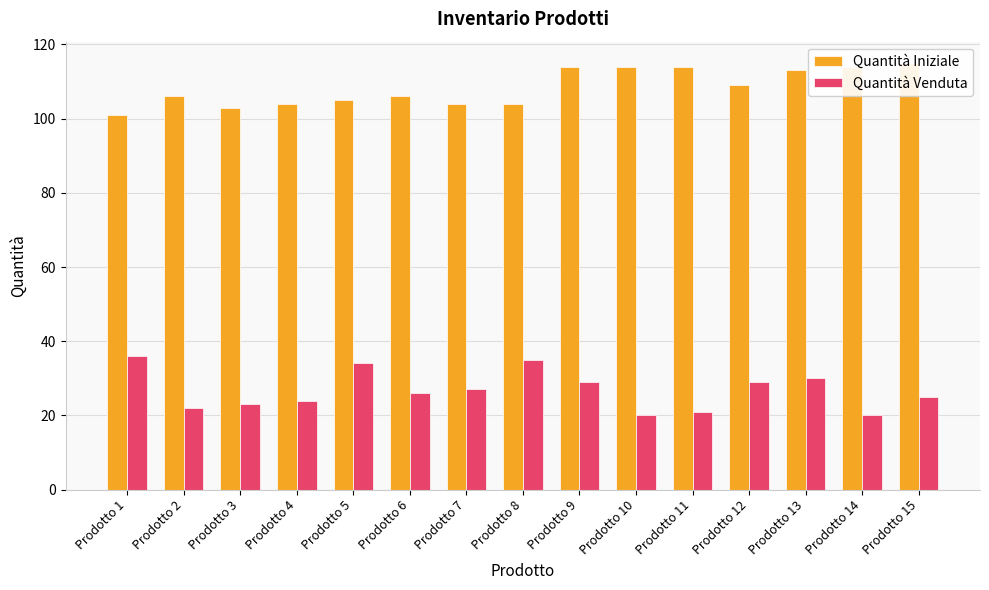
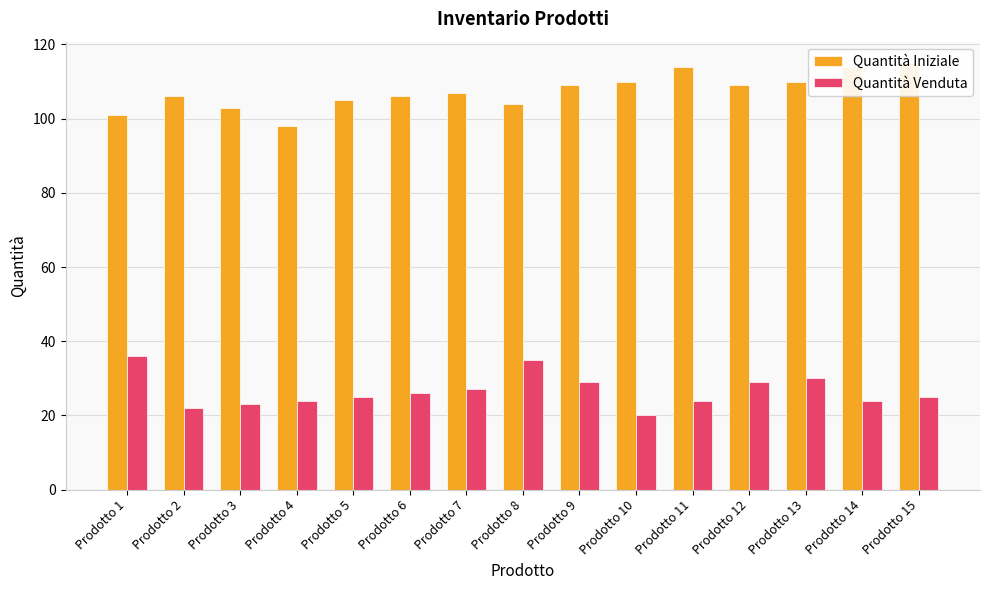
Quantità Iniziale, Prodotto 4: 104 -> 98
Quantità Venduta, Prodotto 5: 34 -> 25
Quantità Iniziale, Prodotto 7: 104 -> 107
Quantità Iniziale, Prodotto 9: 114 -> 109
Quantità Iniziale, Prodotto 10: 114 -> 110
Quantità Venduta, Prodotto 11: 21 -> 24
Quantità Iniziale, Prodotto 13: 113 -> 110
Quantità Venduta, Prodotto 14: 20 -> 24
